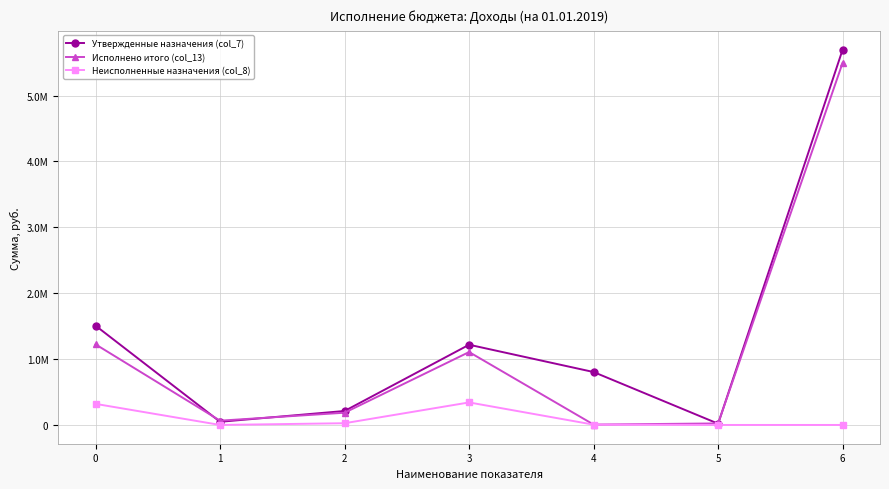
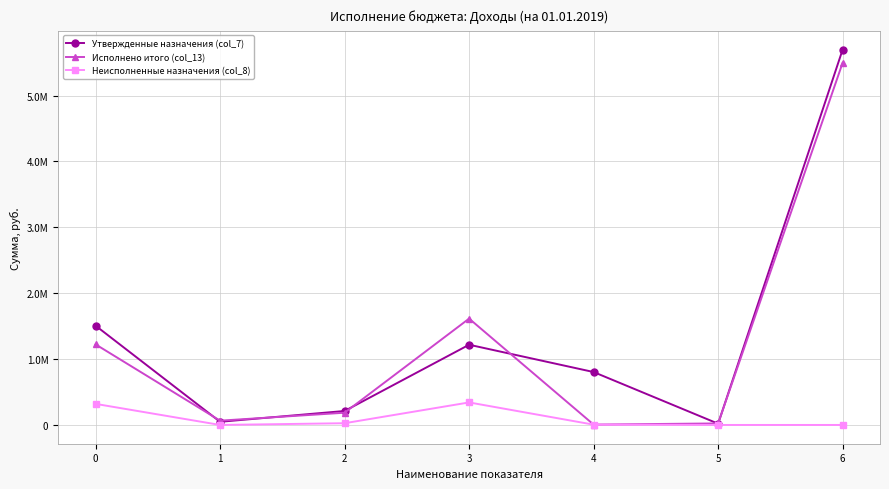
Исполнено итого (col_13), 3: 1100000 -> 1600000
